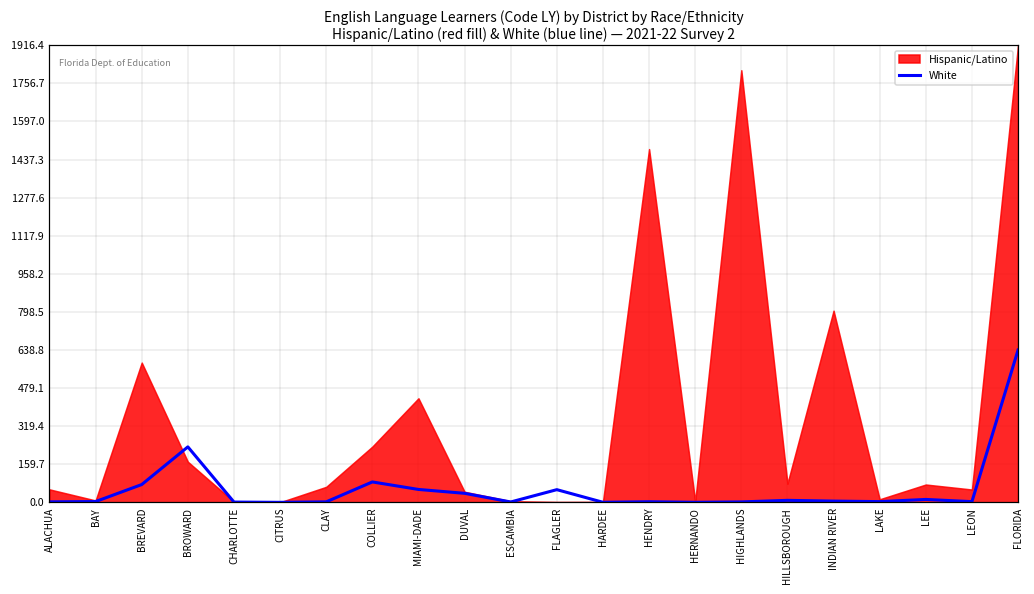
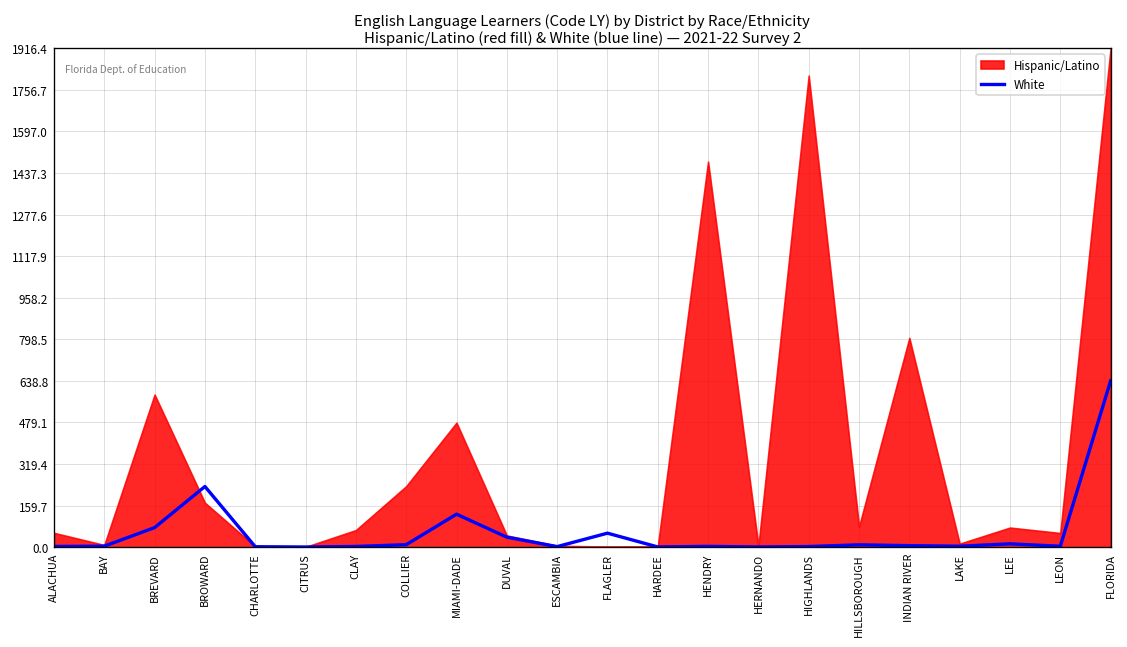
White, COLLIER: 90 -> 10
White, MIAMI-DADE: 50 -> 130
Hispanic/Latino, MIAMI-DADE: 440 -> 480
